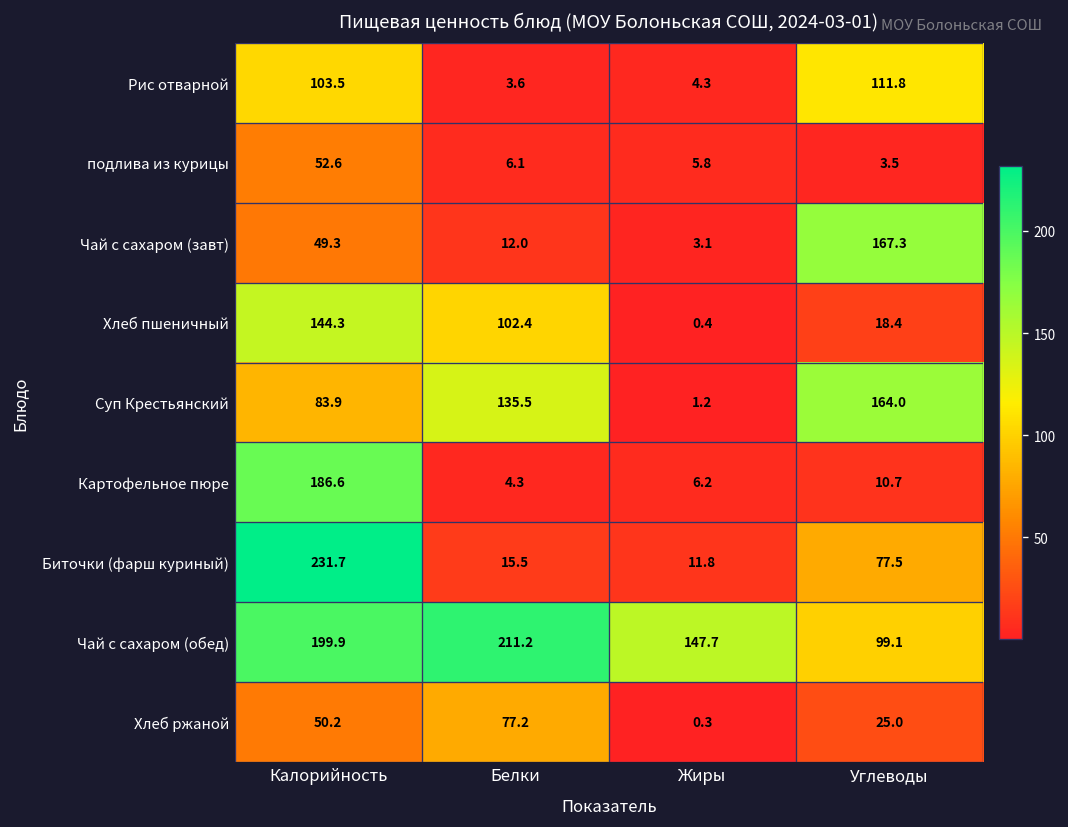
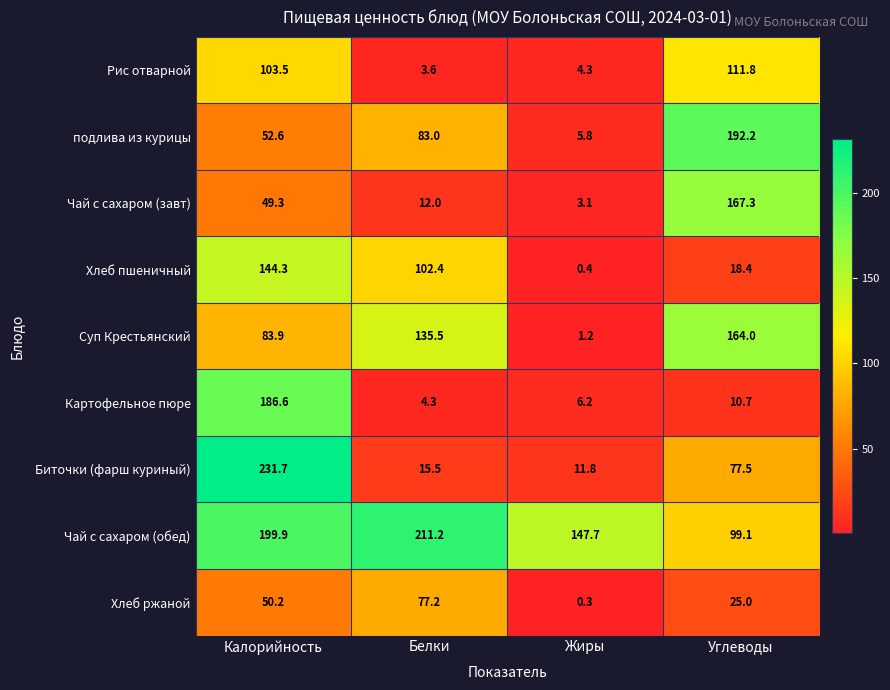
подлива из курицы, Белки: 6.1 -> 83.0
подлива из курицы, Углеводы: 3.5 -> 192.2
